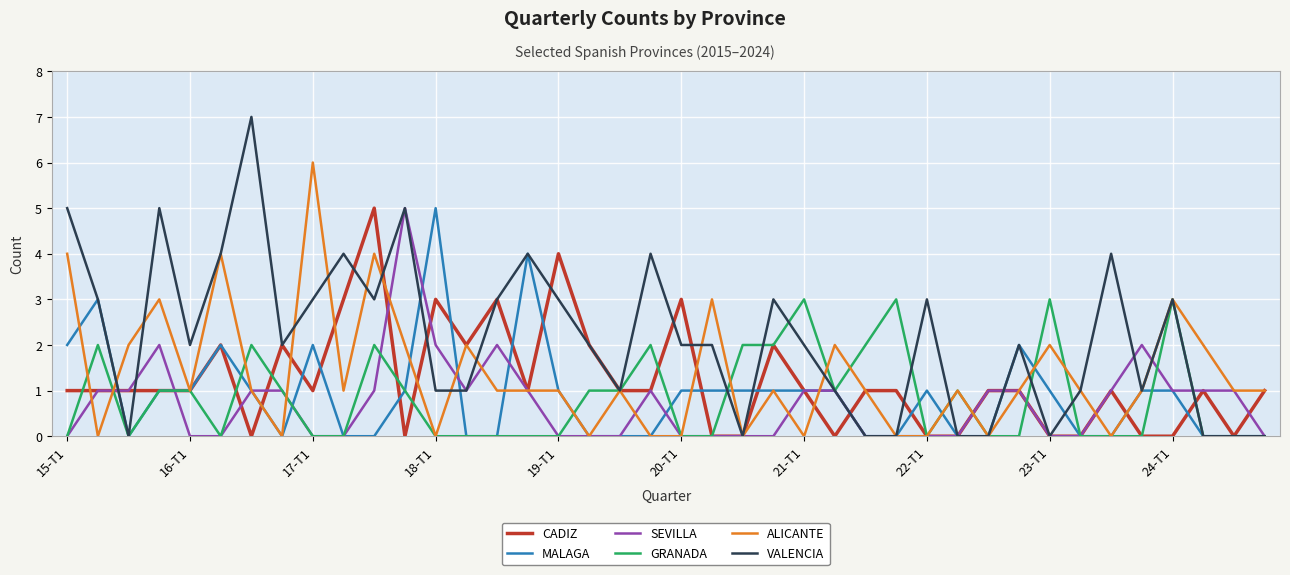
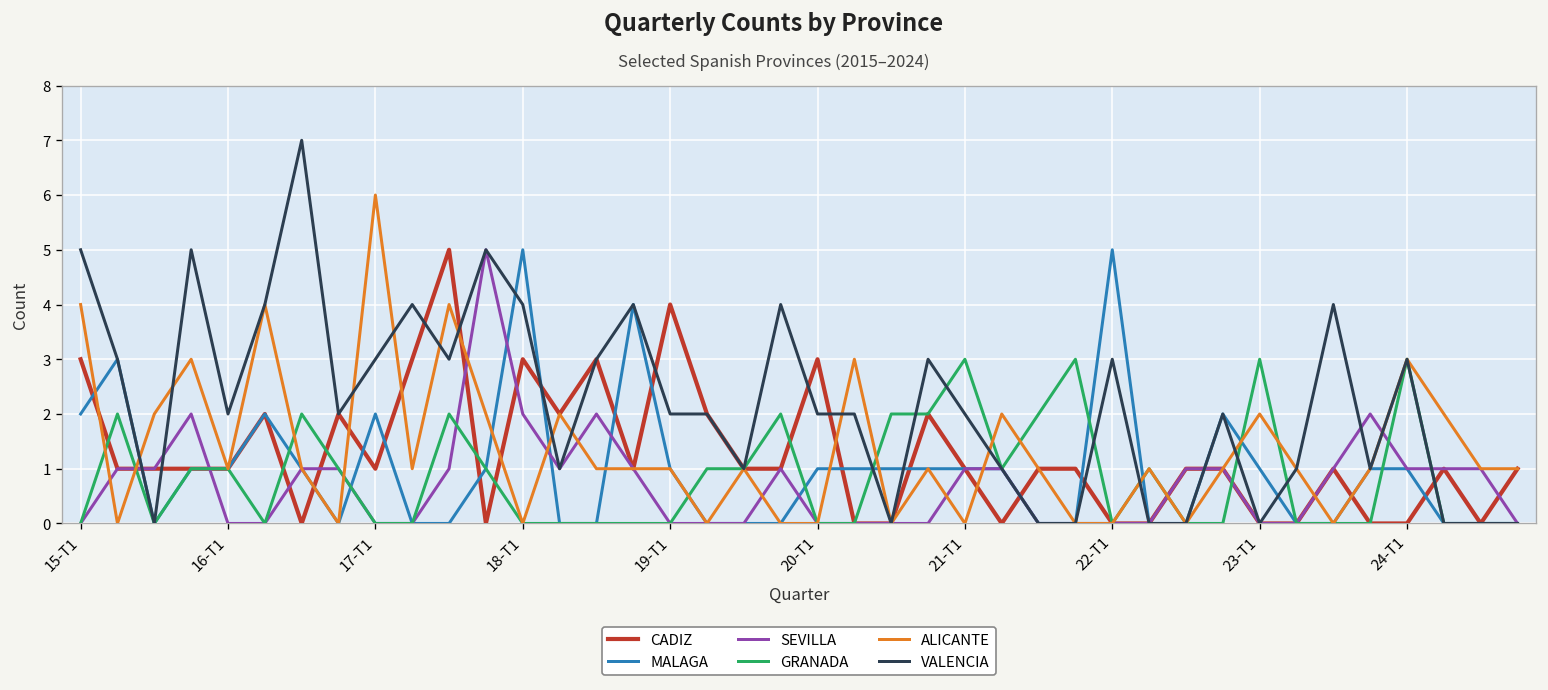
CADIZ, 15-T1: 1 -> 3
VALENCIA, 18-T1: 1 -> 4
VALENCIA, 19-T1: 3 -> 2
MALAGA, 22-T1: 1 -> 5
